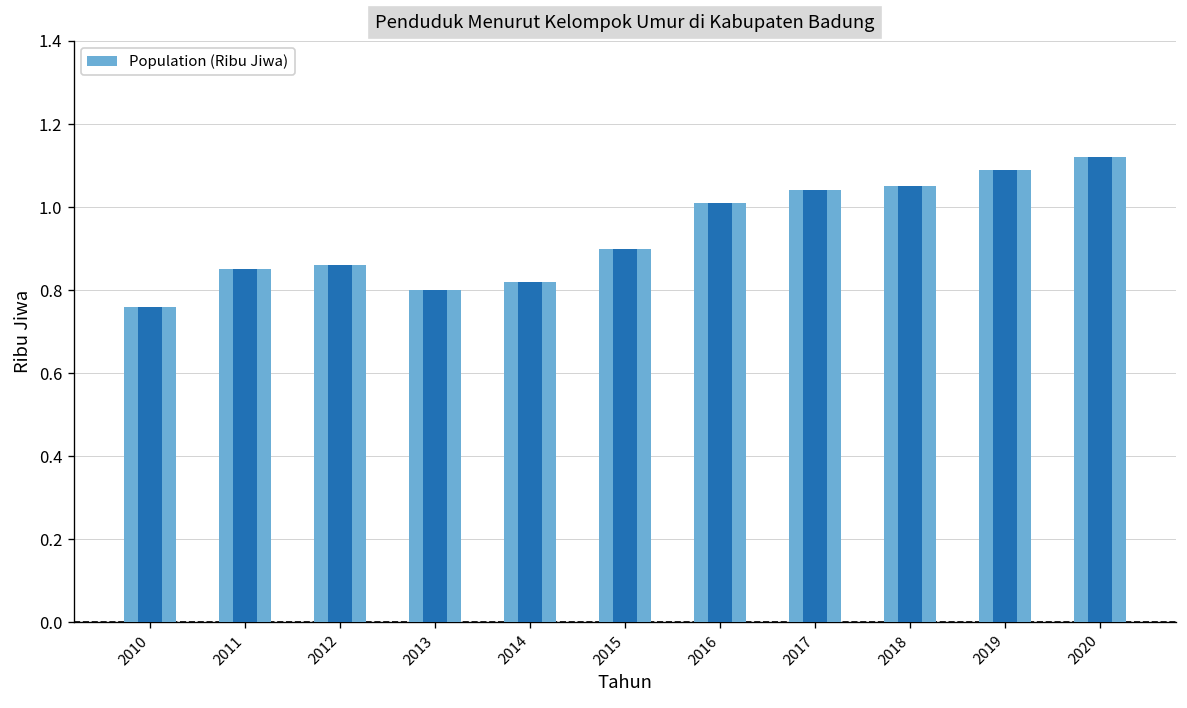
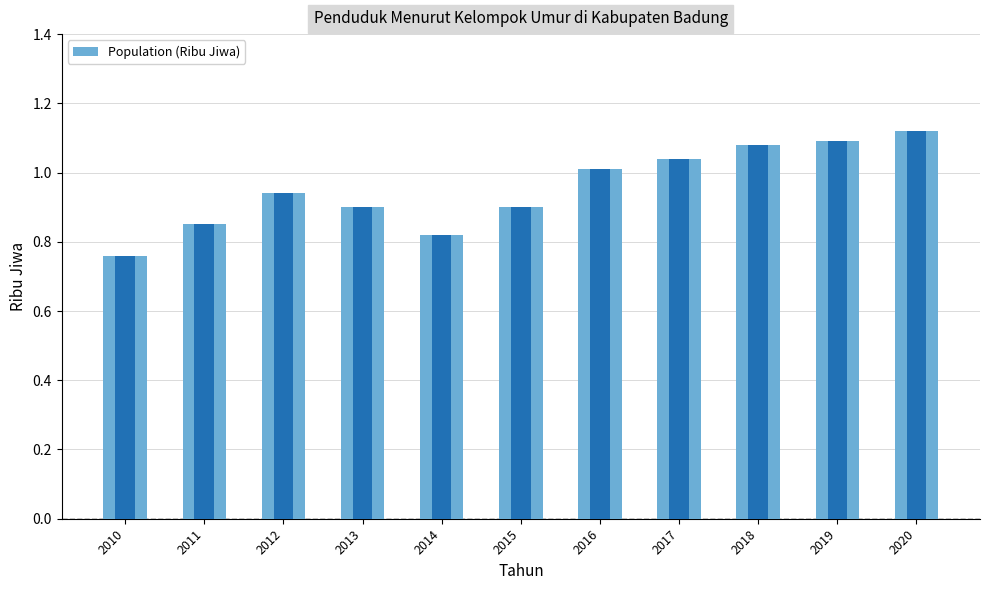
2012: 0.86 -> 0.94
2013: 0.8 -> 0.9
2018: 1.05 -> 1.08
